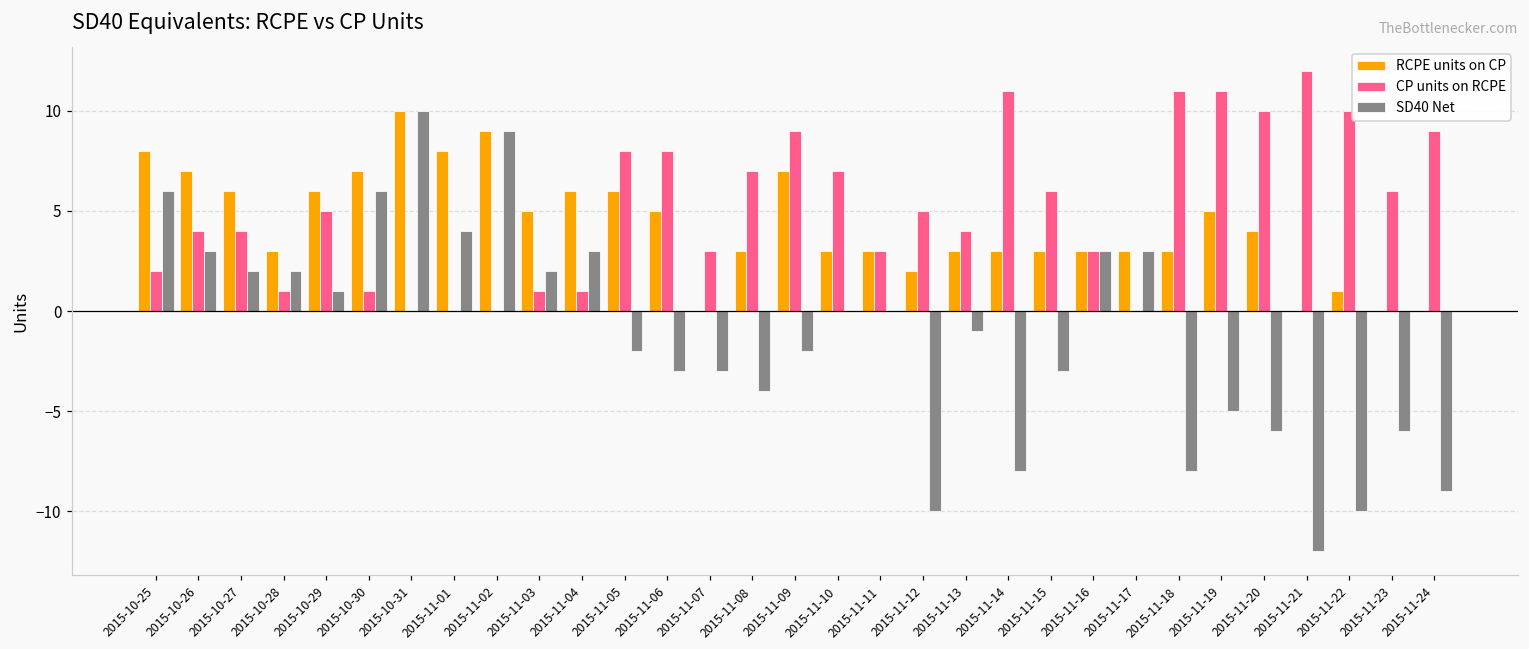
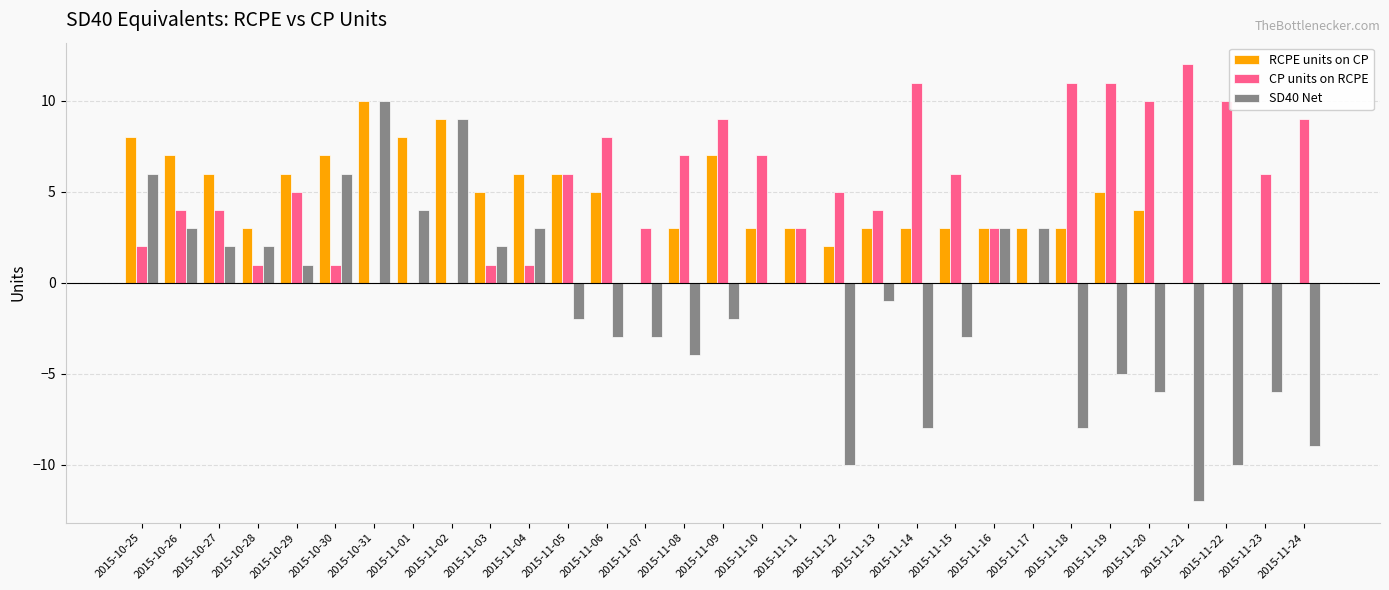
CP units on RCPE, 2015-11-05: 8 -> 6
RCPE units on CP, 2015-11-22: 1 -> 0
